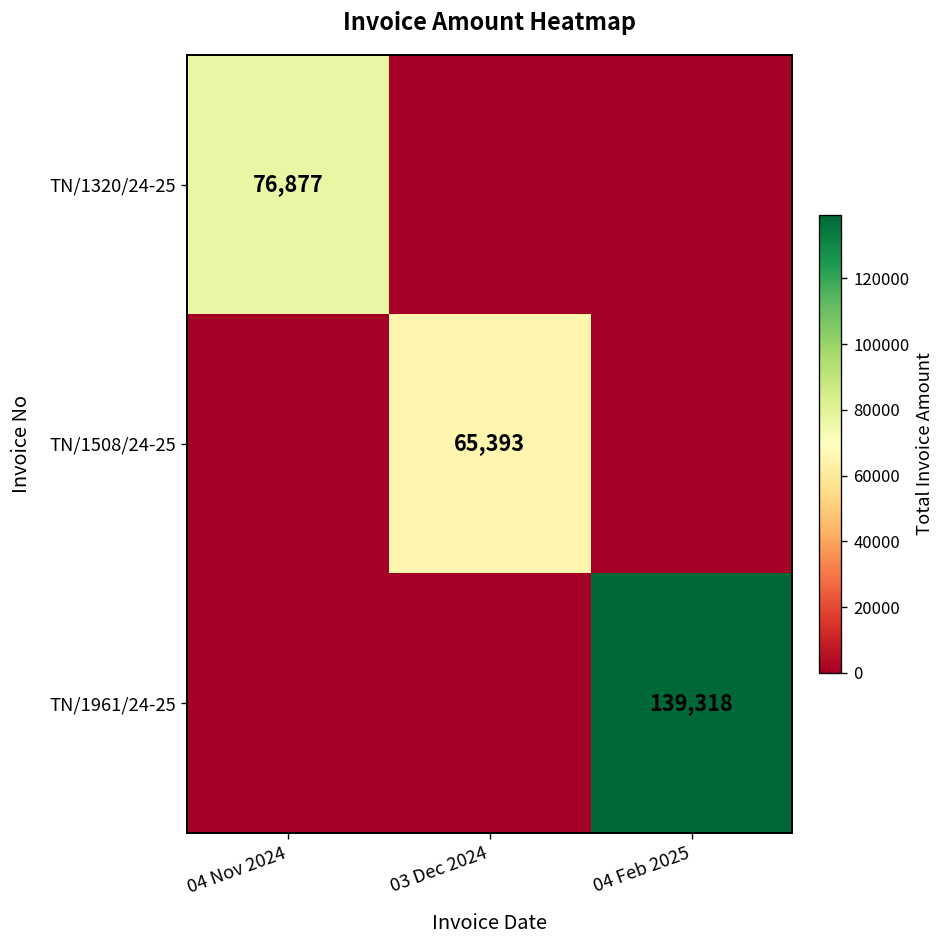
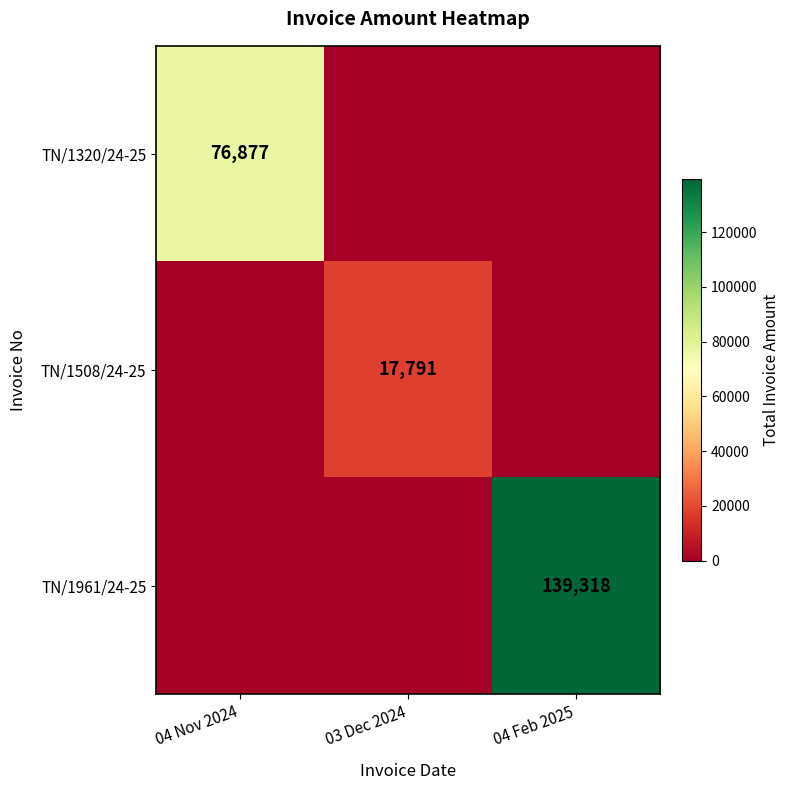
TN/1508/24-25, 03 Dec 2024: 65,393 -> 17,791
